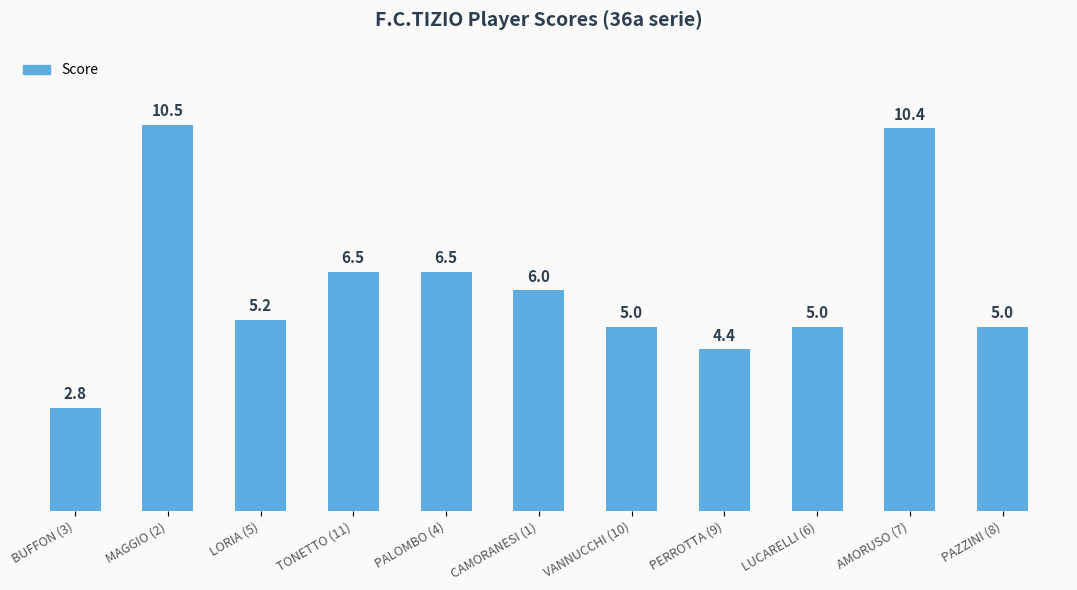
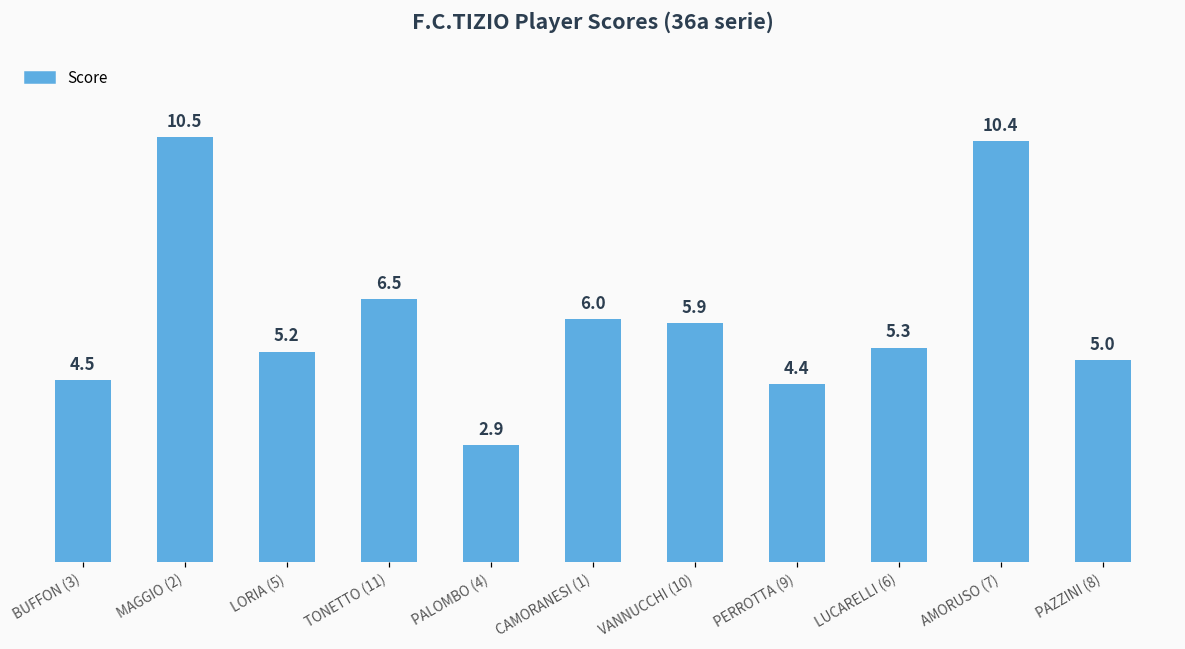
BUFFON (3): 2.8 -> 4.5
PALOMBO (4): 6.5 -> 2.9
VANNUCCHI (10): 5.0 -> 5.9
LUCARELLI (6): 5.0 -> 5.3
